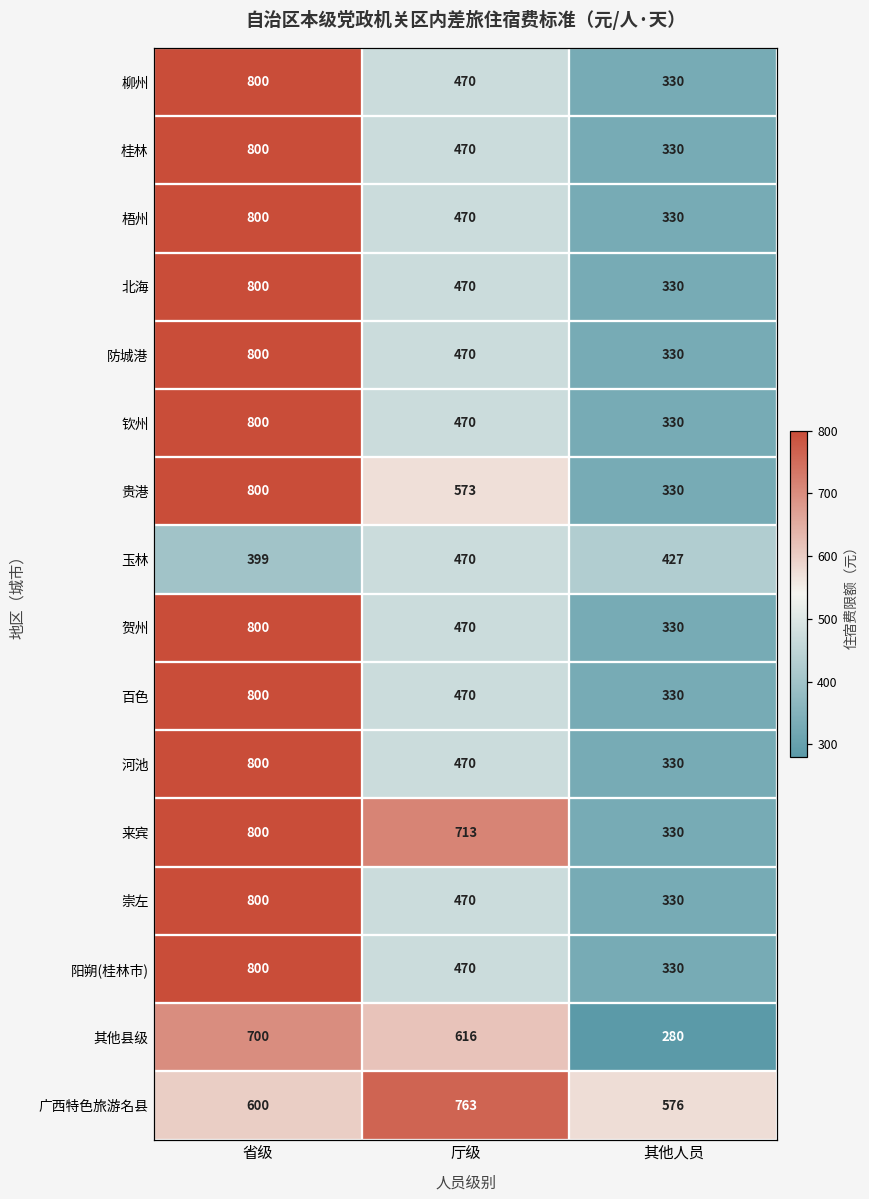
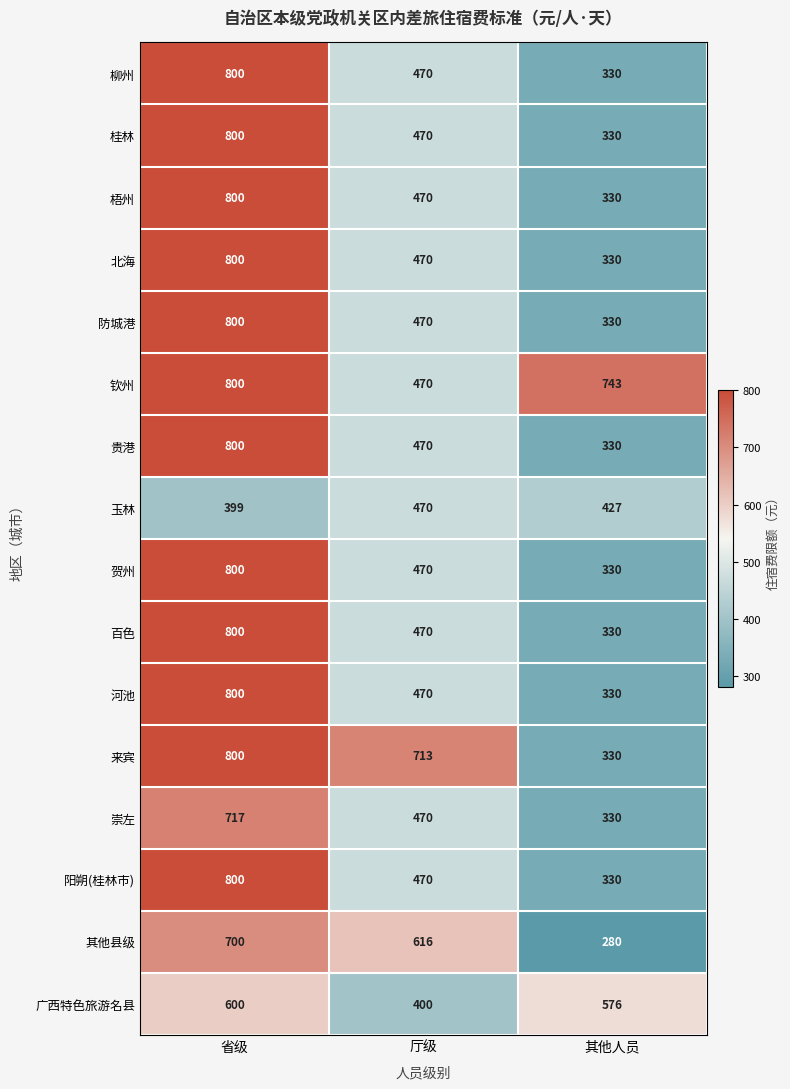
钦州, 其他人员: 330 -> 743
贵港, 厅级: 573 -> 470
崇左, 省级: 800 -> 717
广西特色旅游名县, 厅级: 763 -> 400
